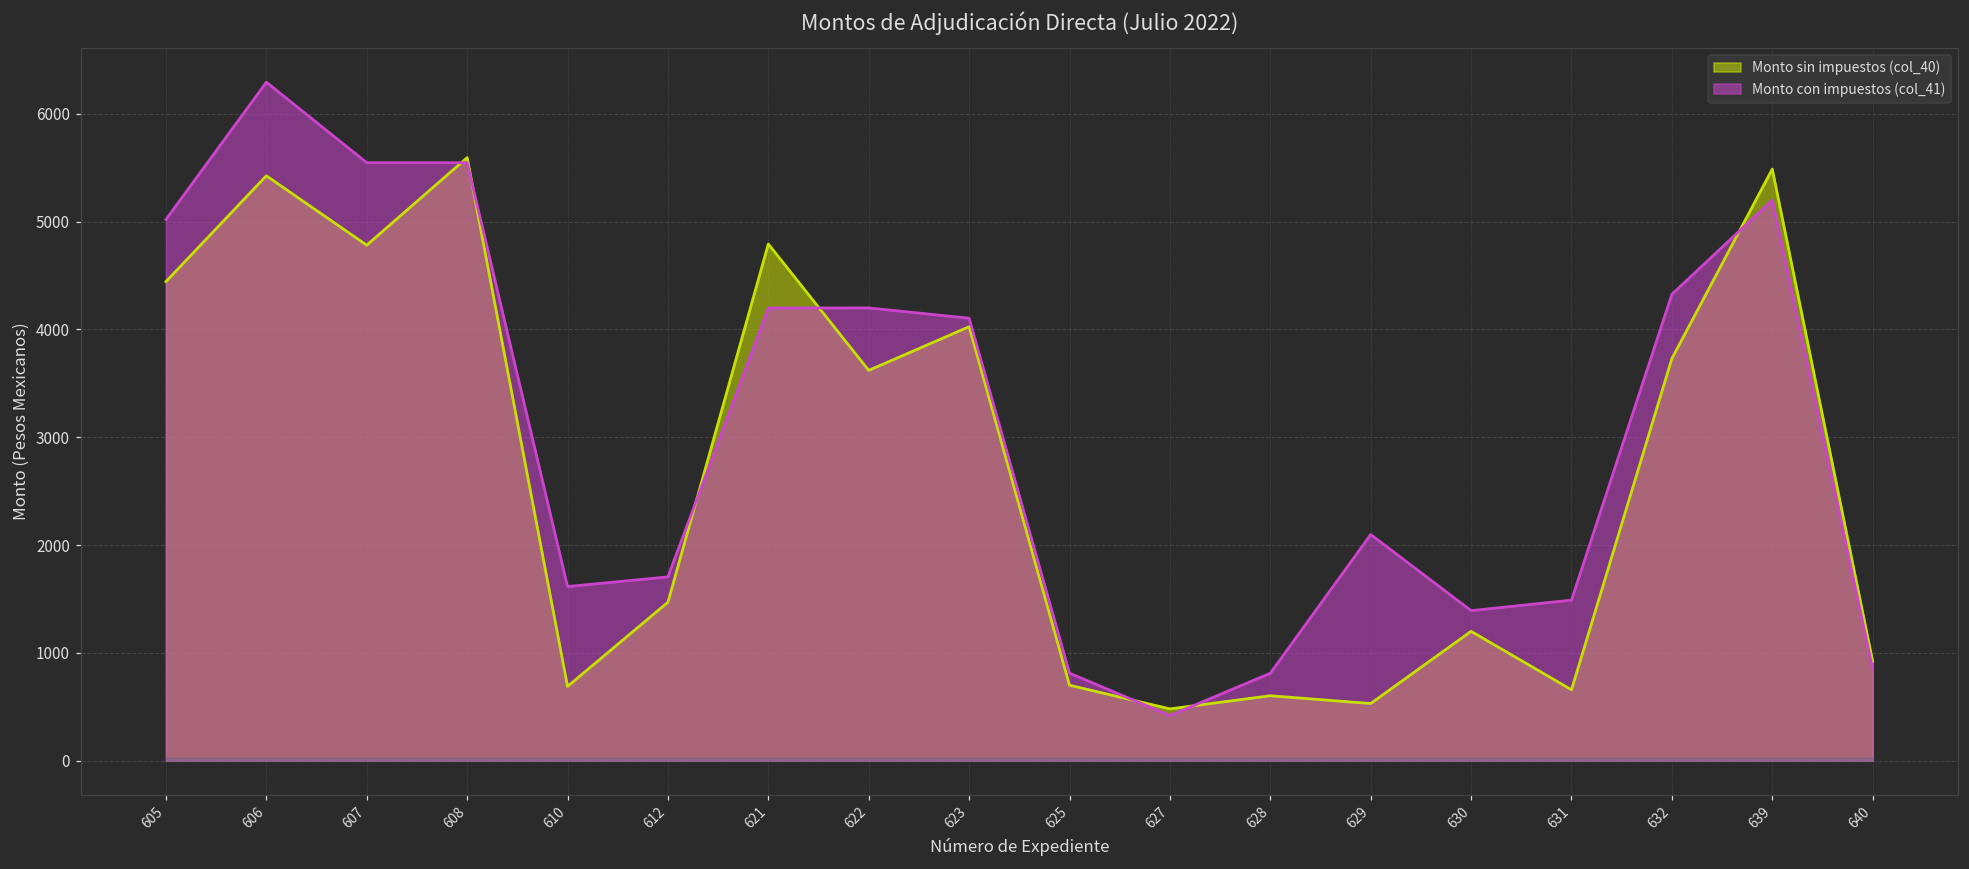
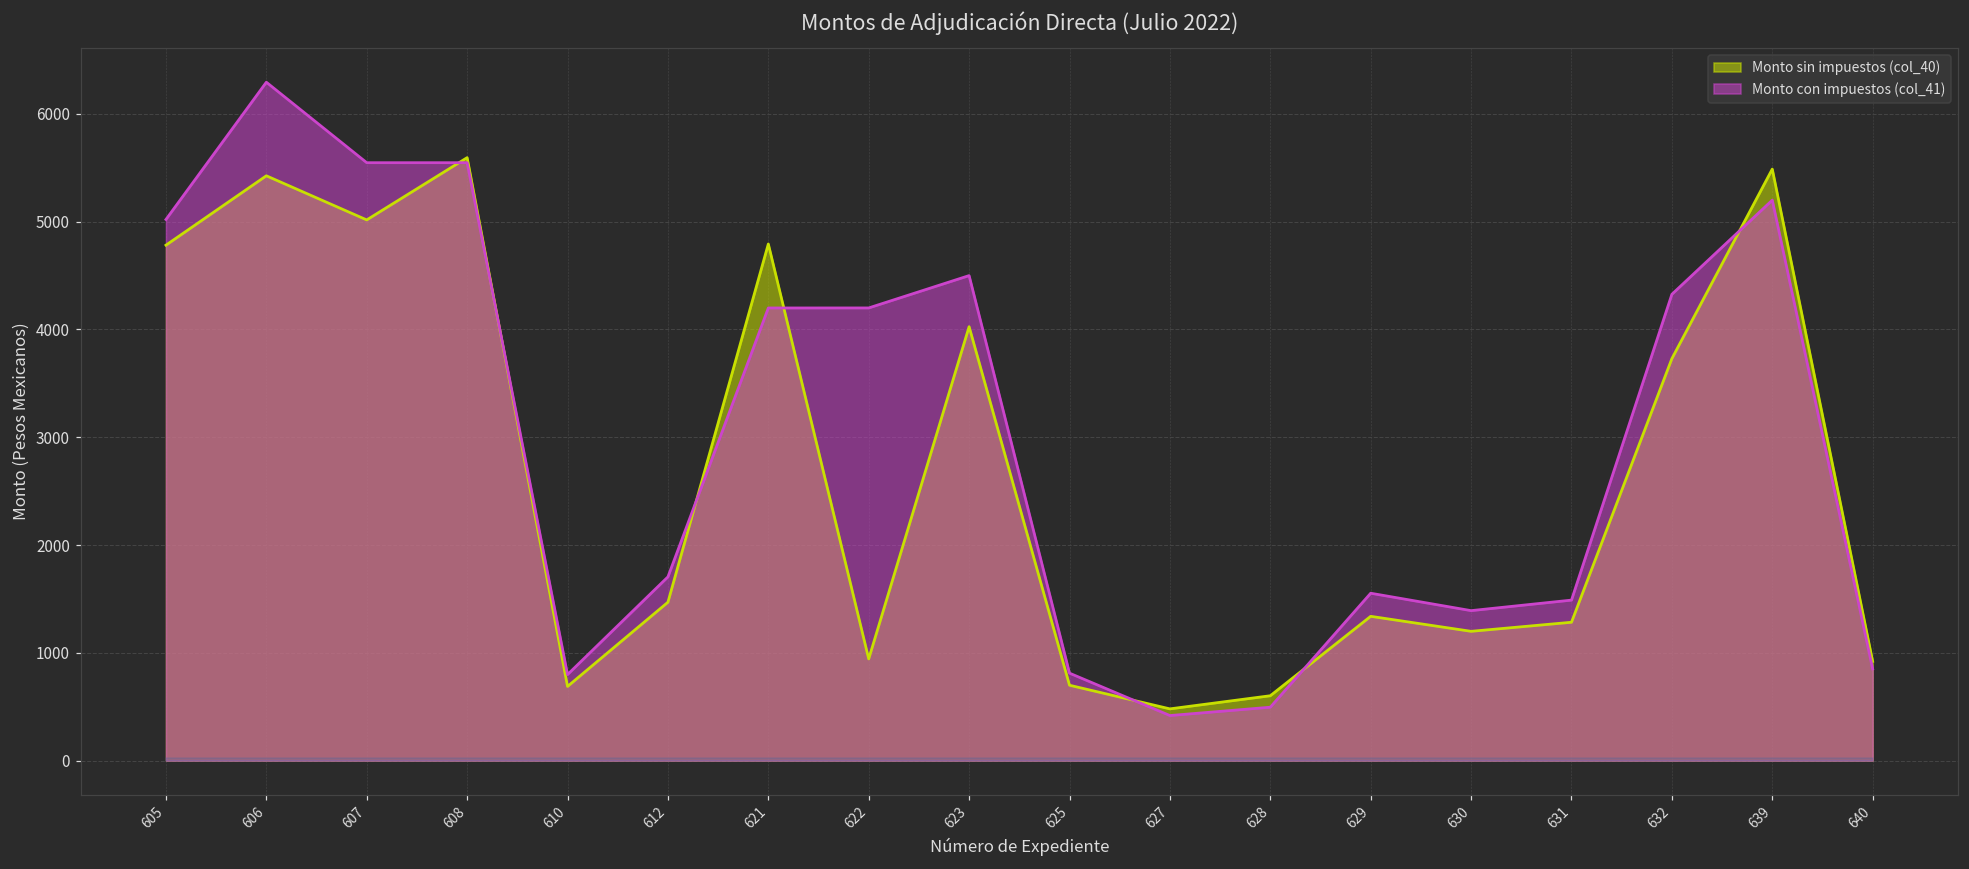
Monto sin impuestos (col_40), 605: 4400 -> 4800
Monto sin impuestos (col_40), 607: 4800 -> 5000
Monto con impuestos (col_41), 610: 1600 -> 800
Monto sin impuestos (col_40), 622: 3600 -> 900
Monto con impuestos (col_41), 623: 4100 -> 4500
Monto con impuestos (col_41), 628: 800 -> 500
Monto sin impuestos (col_40), 629: 500 -> 1300
Monto con impuestos (col_41), 629: 2100 -> 1600
Monto sin impuestos (col_40), 631: 700 -> 1300
